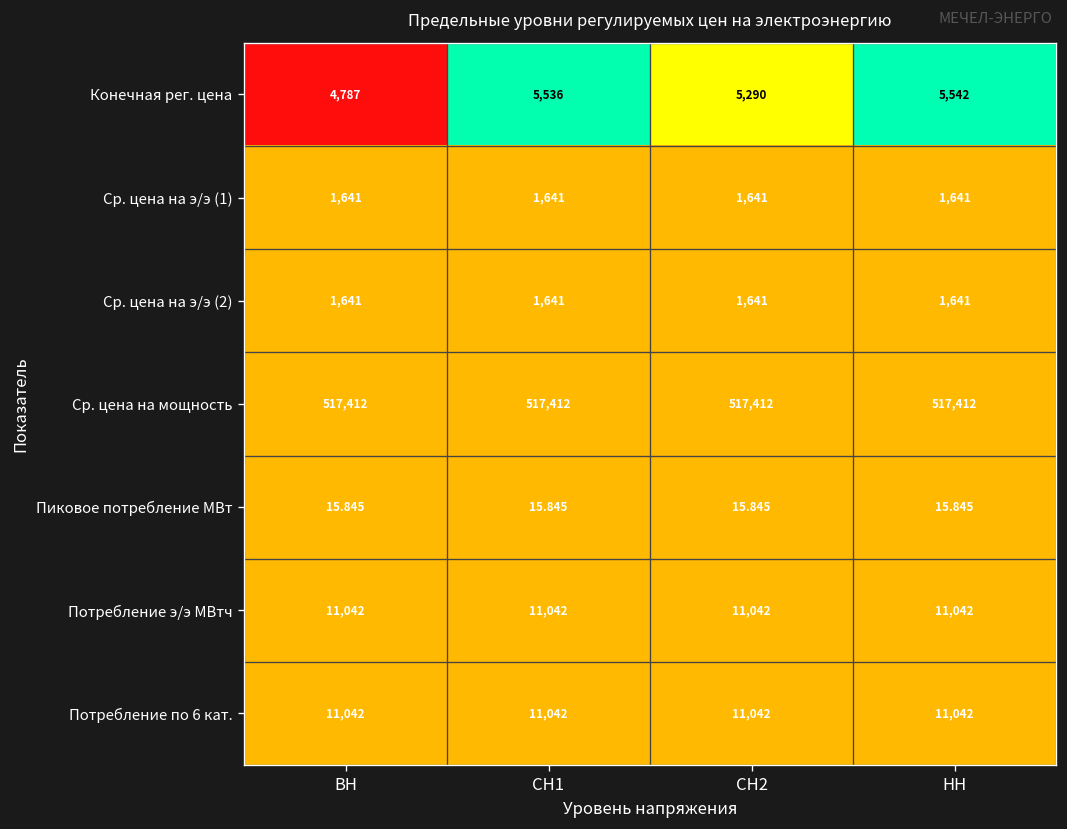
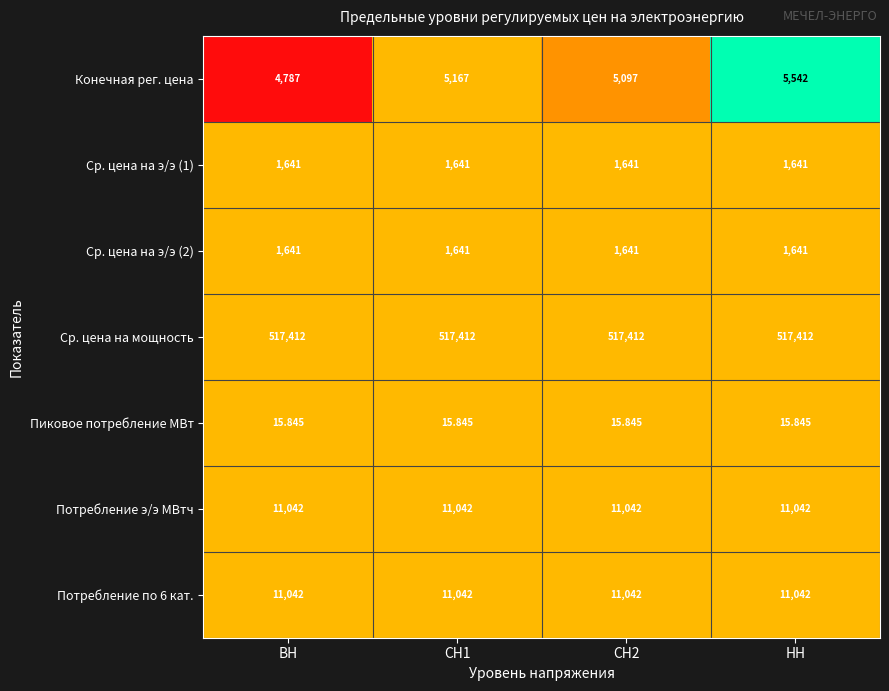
Конечная рег. цена, СН1: 5,536 -> 5,167
Конечная рег. цена, СН2: 5,290 -> 5,097
